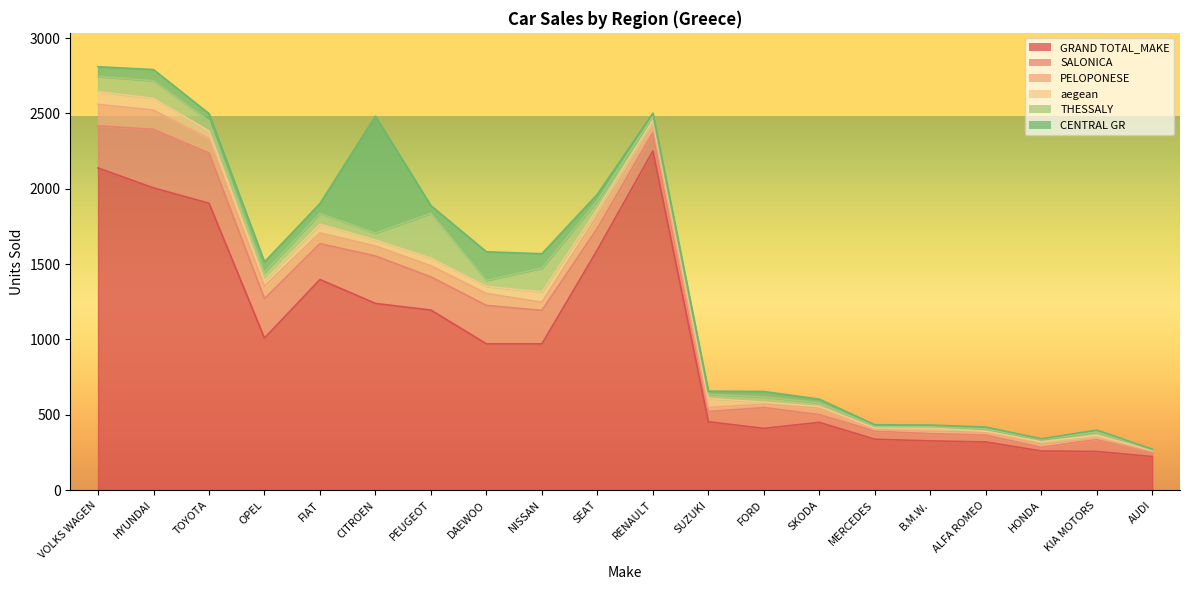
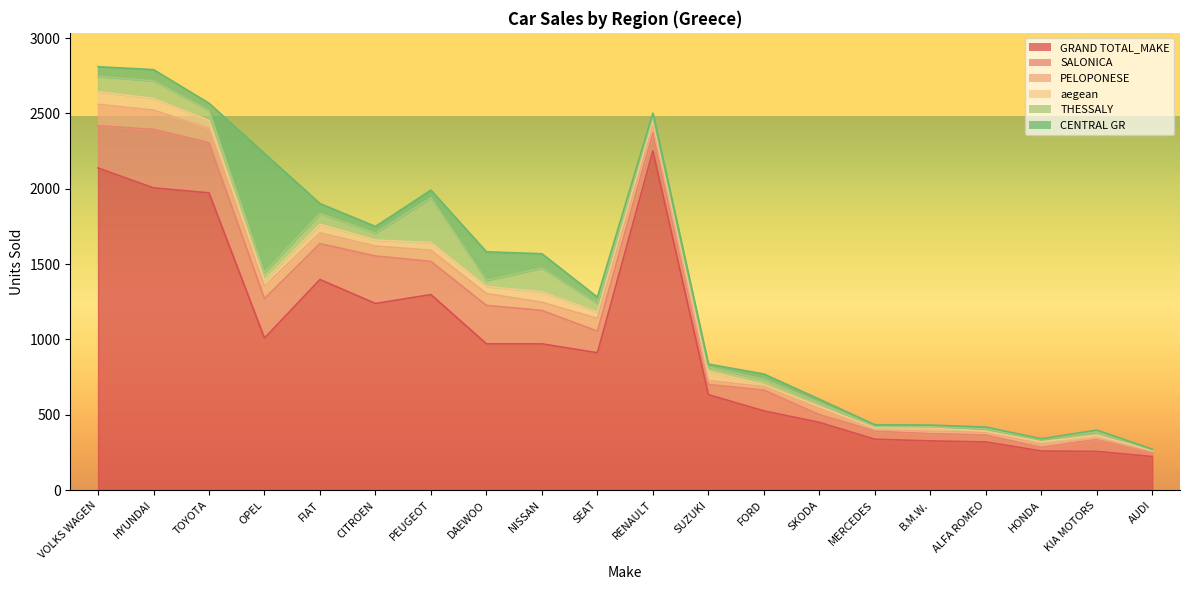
GRAND TOTAL_MAKE, TOYOTA: 1900 -> 1970
CENTRAL GR, OPEL: 70 -> 790
CENTRAL GR, CITROEN: 780 -> 40
GRAND TOTAL_MAKE, PEUGEOT: 1200 -> 1300
GRAND TOTAL_MAKE, SEAT: 1600 -> 910
GRAND TOTAL_MAKE, SUZUKI: 450 -> 630
GRAND TOTAL_MAKE, FORD: 410 -> 530
